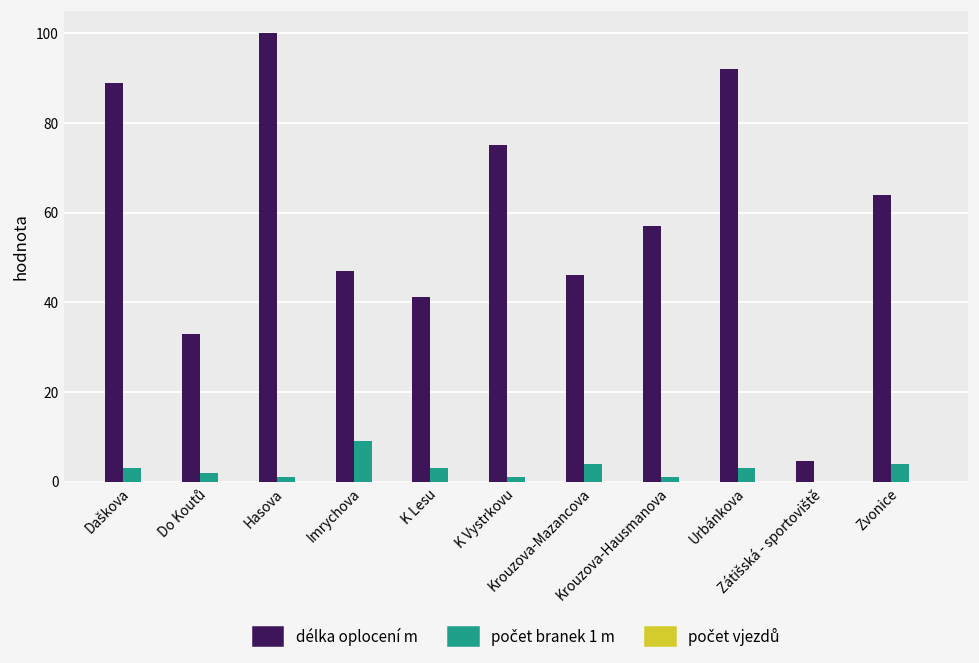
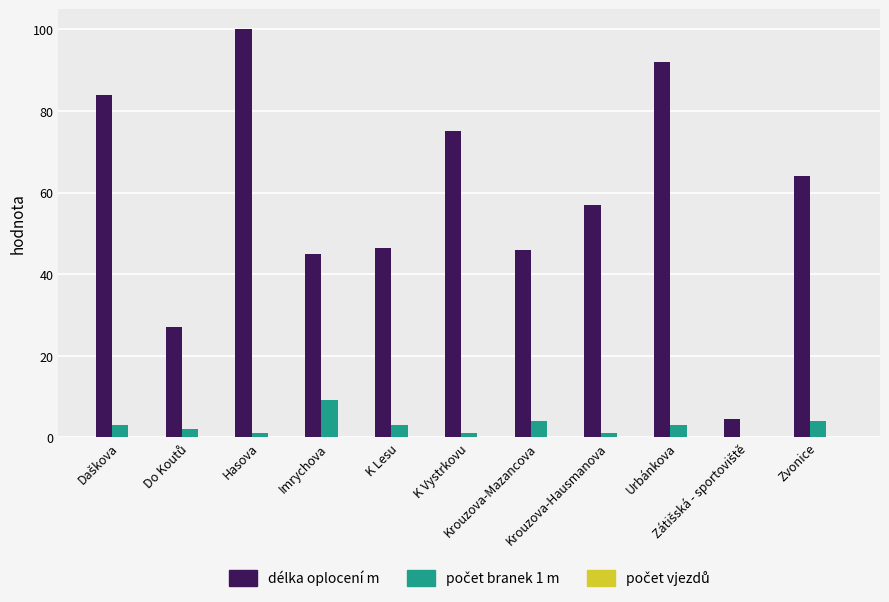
délka oplocení m, Daškova: 89 -> 84
délka oplocení m, Do Koutů: 33 -> 27
délka oplocení m, Imrychova: 47 -> 45
délka oplocení m, K Lesu: 41 -> 47
